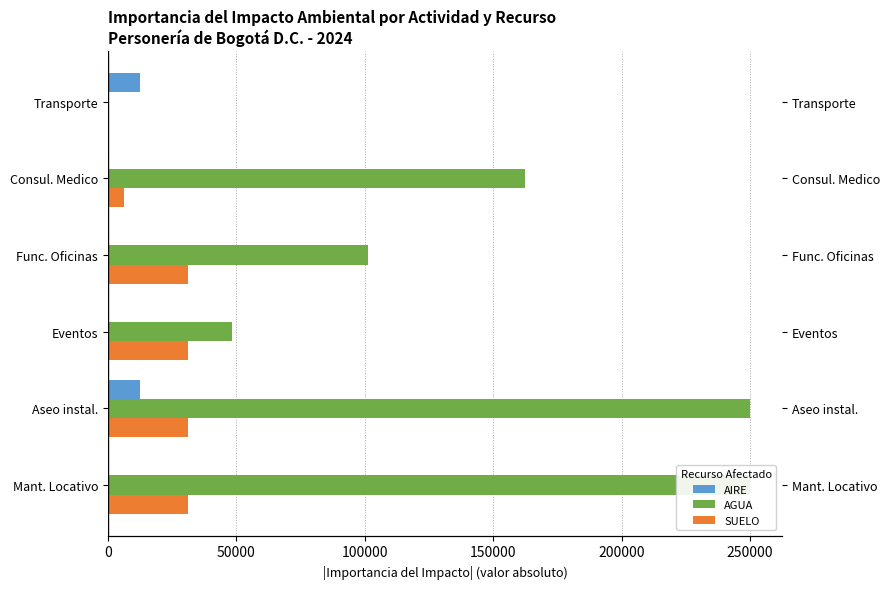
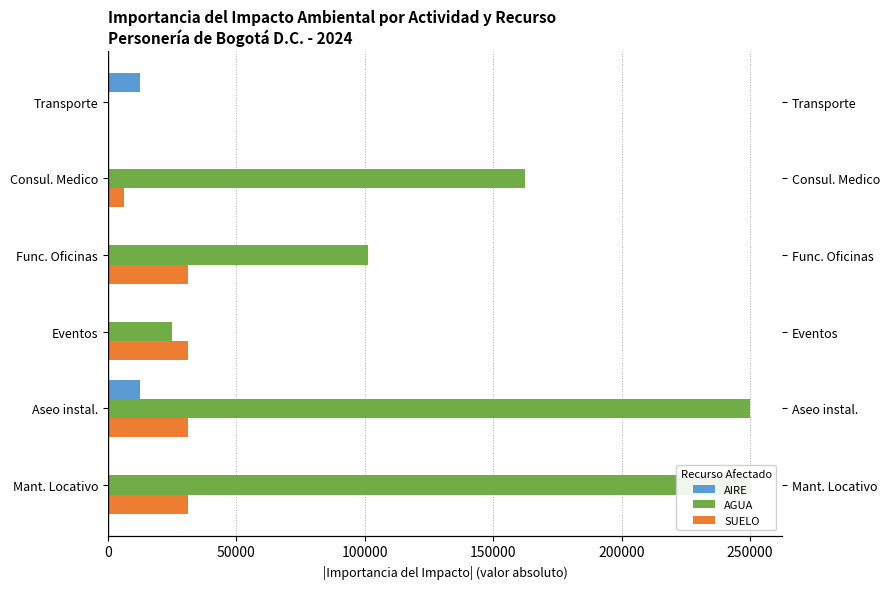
AGUA, Eventos: 48000 -> 25000
